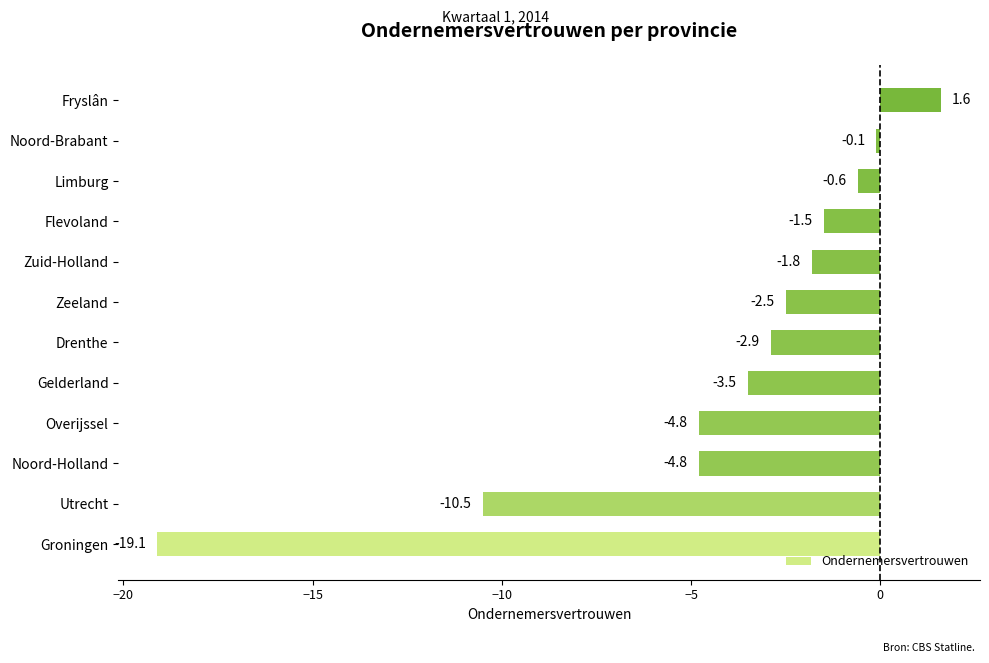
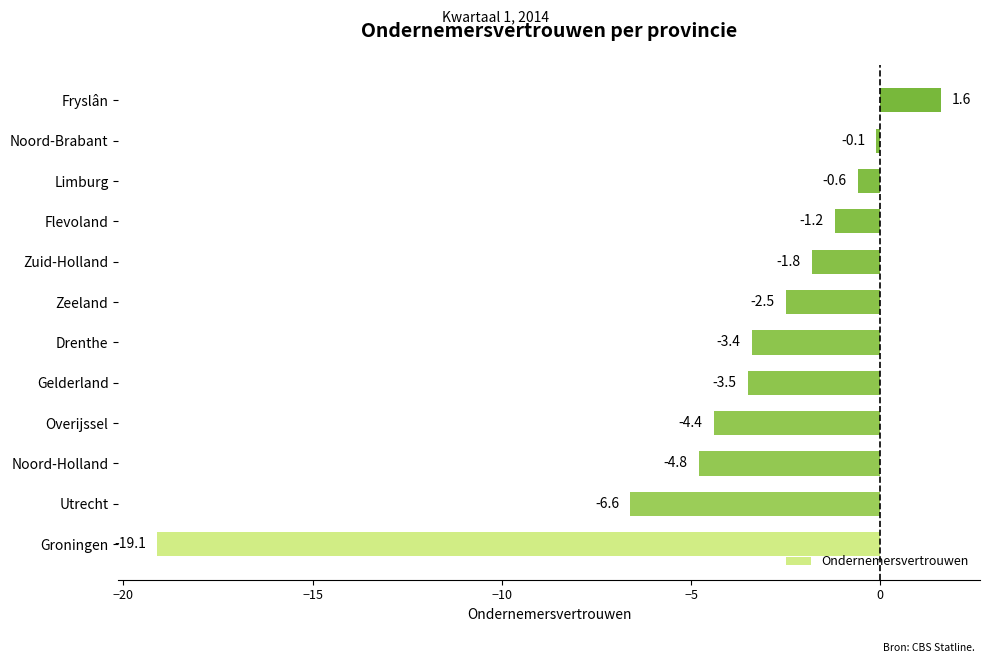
Flevoland: -1.5 -> -1.2
Drenthe: -2.9 -> -3.4
Overijssel: -4.8 -> -4.4
Utrecht: -10.5 -> -6.6
